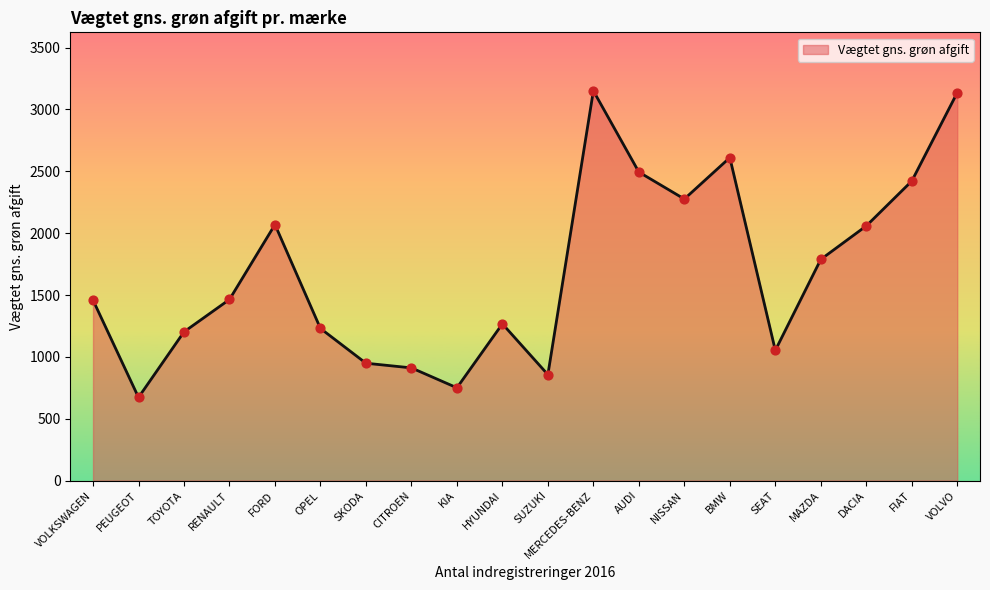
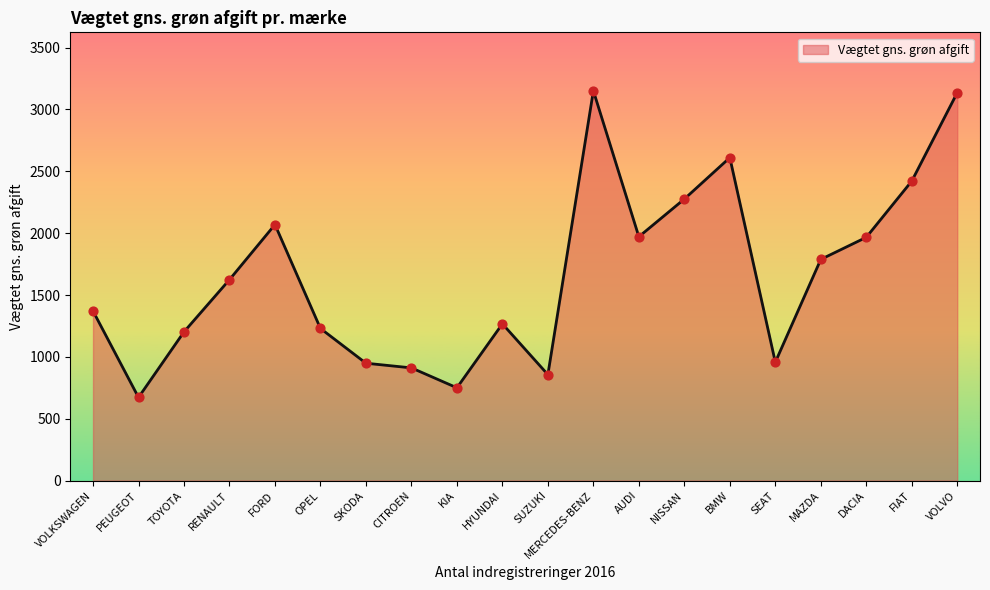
VOLKSWAGEN: 1460 -> 1370
RENAULT: 1460 -> 1620
AUDI: 2490 -> 1970
SEAT: 1050 -> 960
DACIA: 2060 -> 1970
